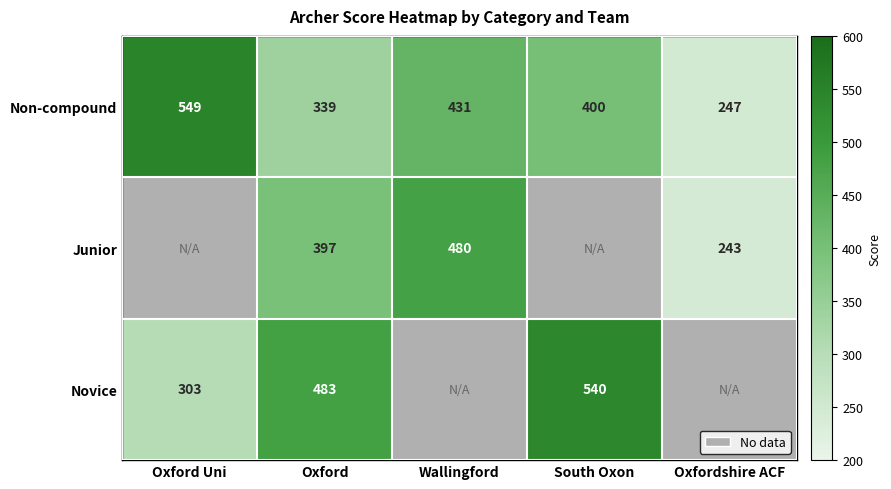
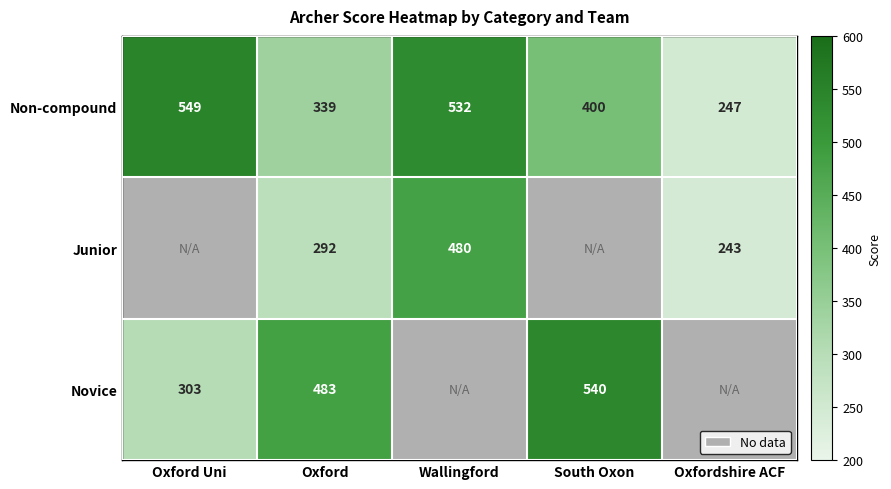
Non-compound, Wallingford: 431 -> 532
Junior, Oxford: 397 -> 292
